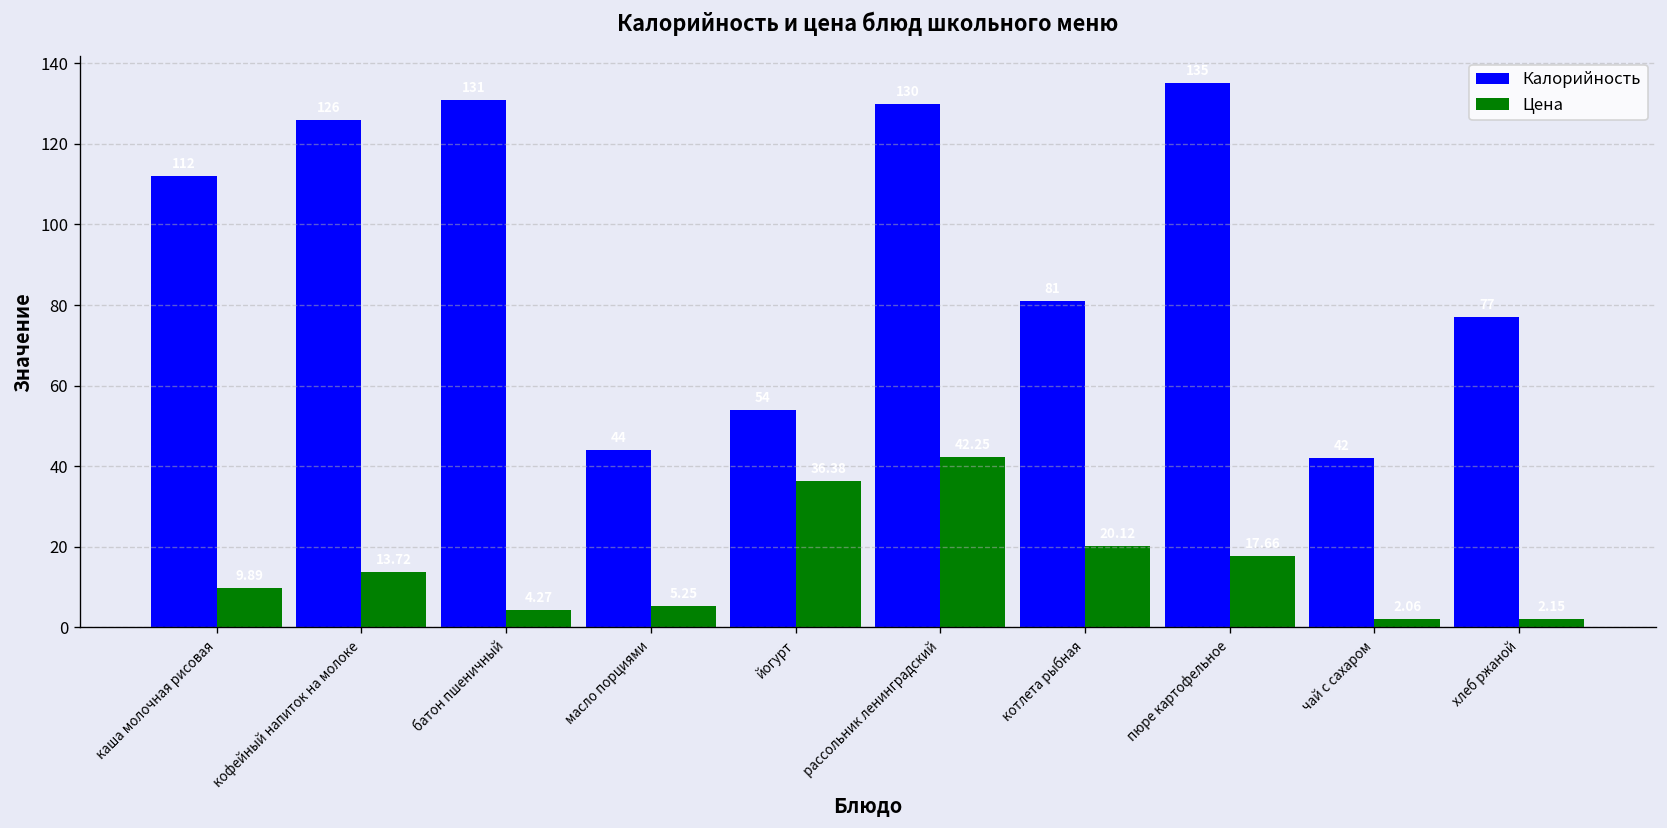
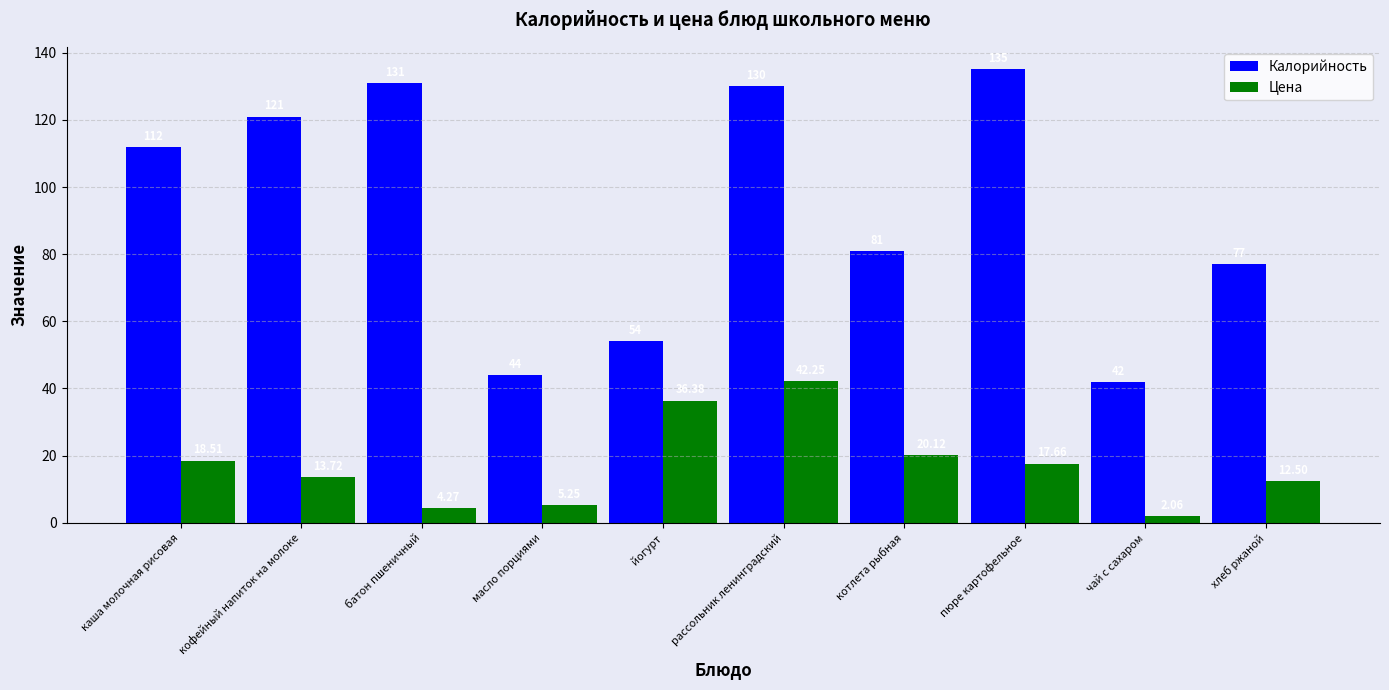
Цена, каша молочная рисовая: 10 -> 19
Калорийность, кофейный напиток на молоке: 126 -> 121
Цена, хлеб ржаной: 2 -> 13
